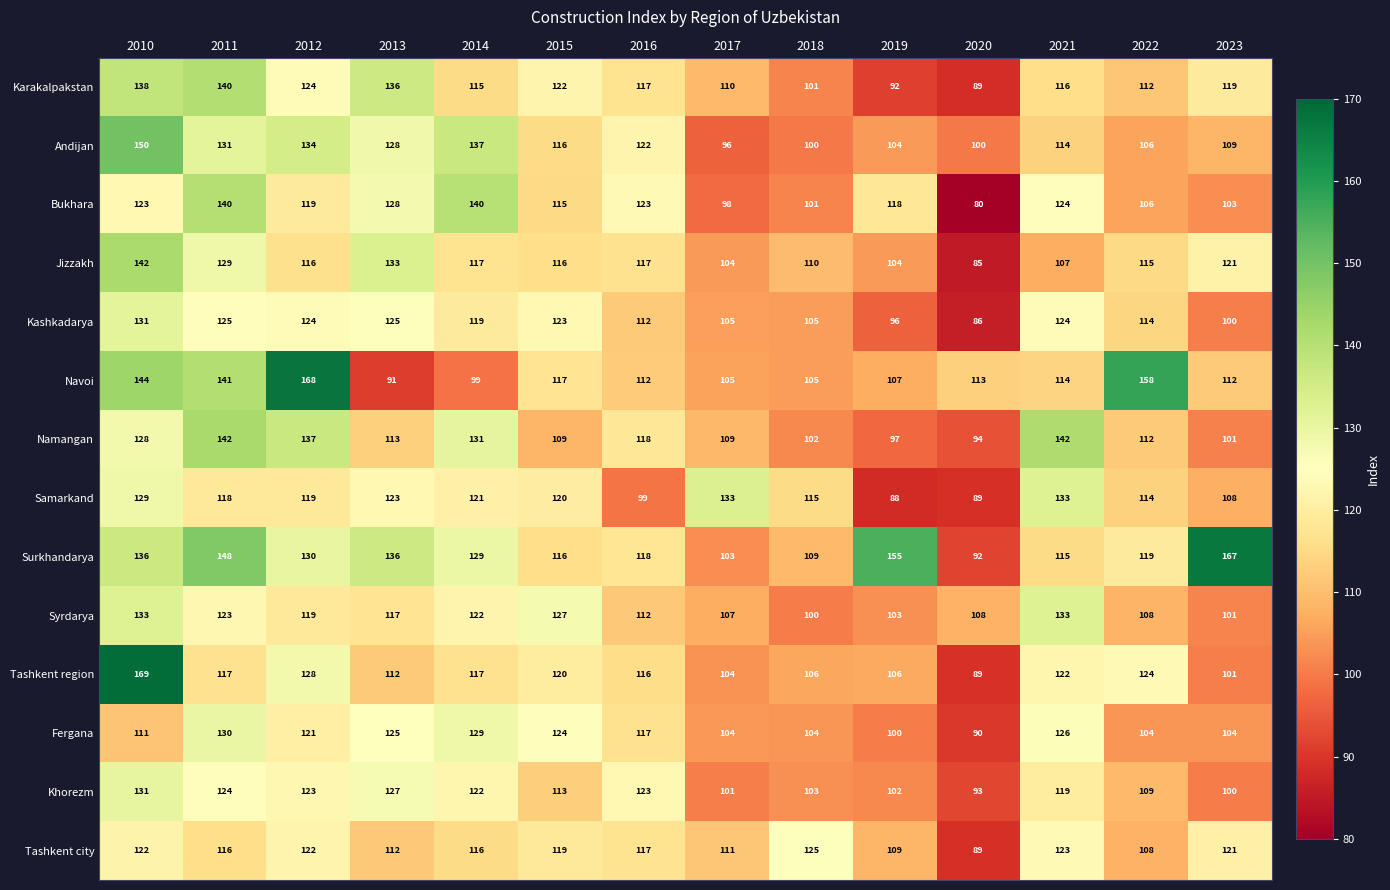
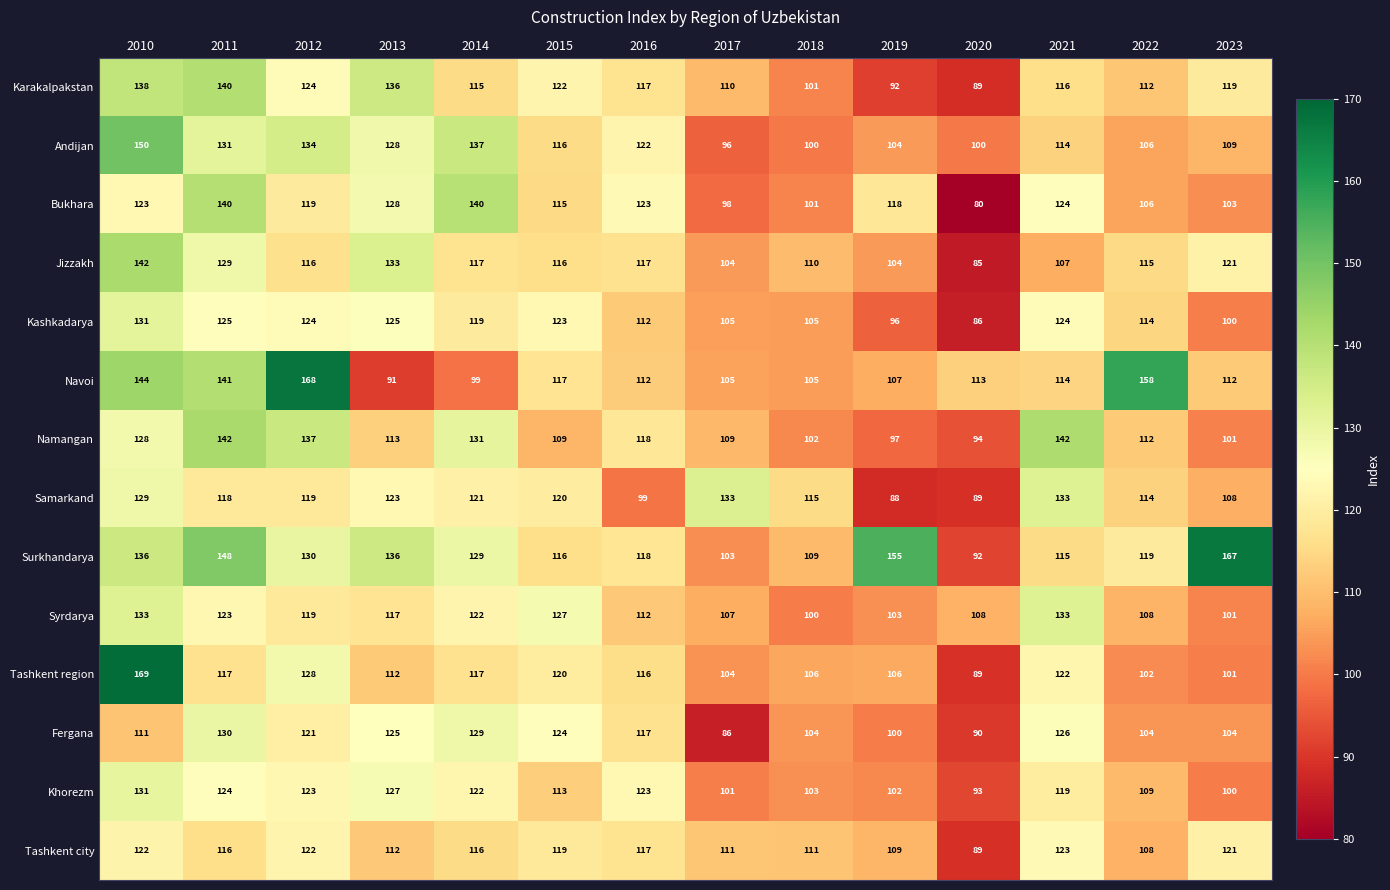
Tashkent region, 2022: 124 -> 102
Fergana, 2017: 104 -> 86
Tashkent city, 2018: 125 -> 111
